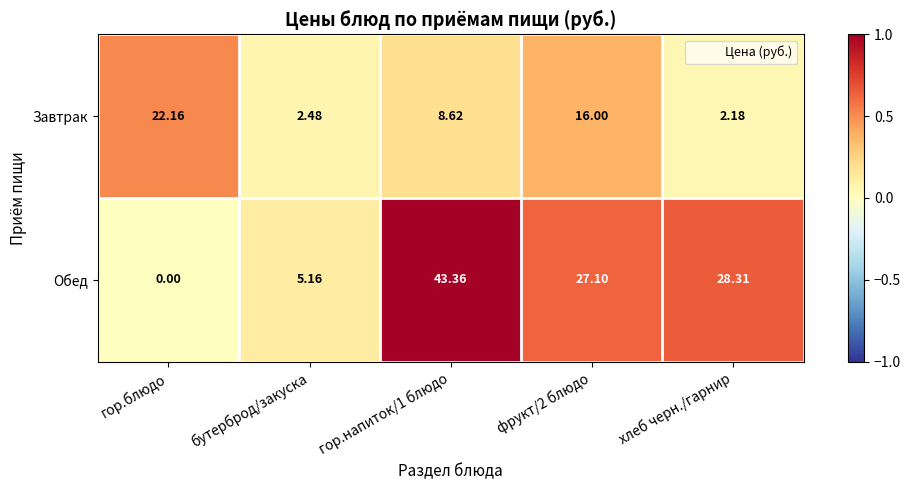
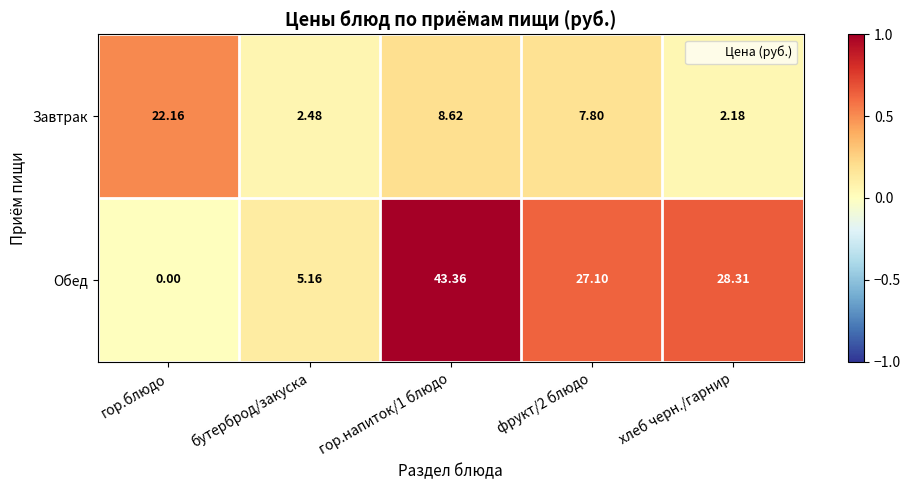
Завтрак, фрукт/2 блюдо: 16.00 -> 7.80
